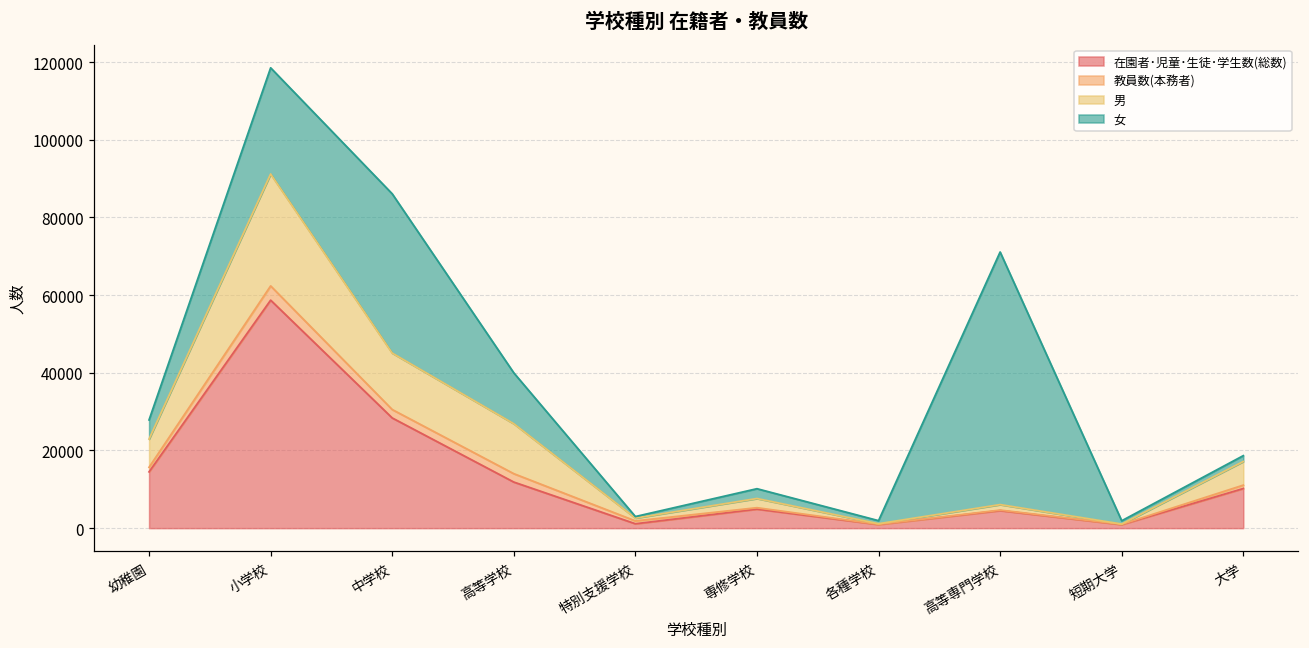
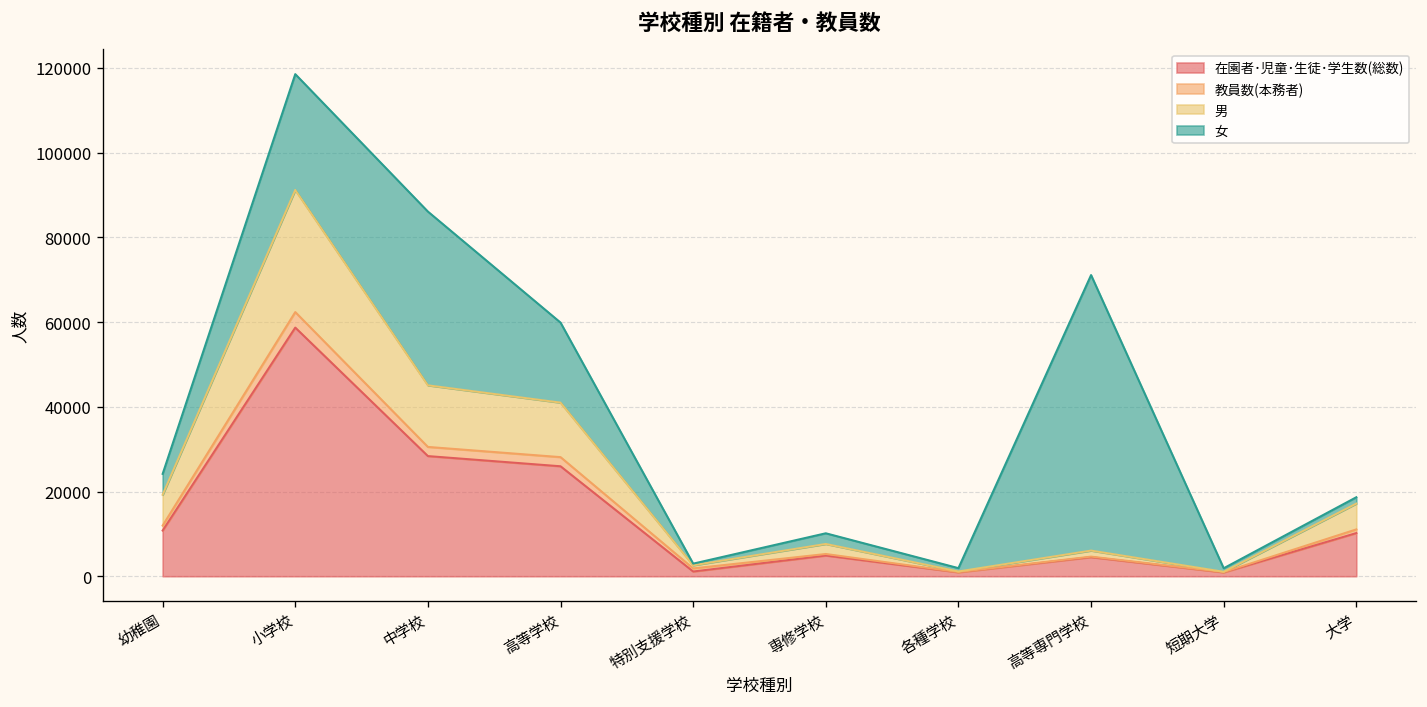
在園者･児童･生徒･学生数(総数), 幼稚園: 14000 -> 11000
在園者･児童･生徒･学生数(総数), 高等学校: 12000 -> 26000
女, 高等学校: 13000 -> 19000
